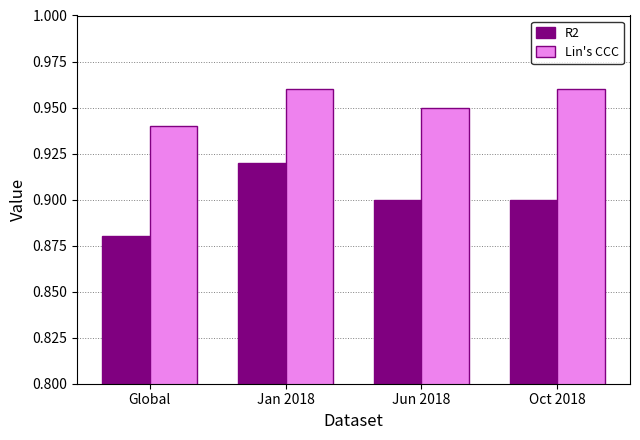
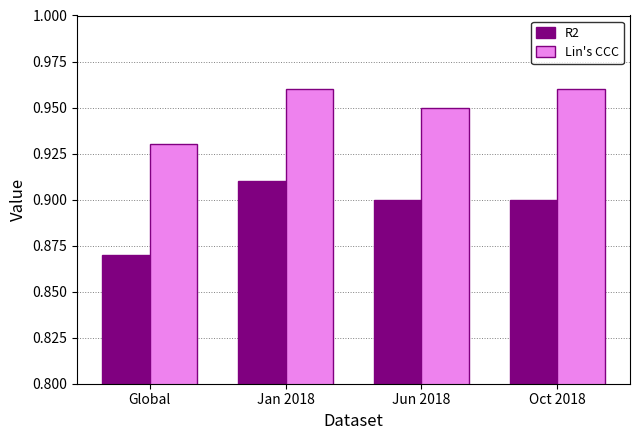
R2, Global: 0.88 -> 0.87
Lin's CCC, Global: 0.94 -> 0.93
R2, Jan 2018: 0.92 -> 0.91
